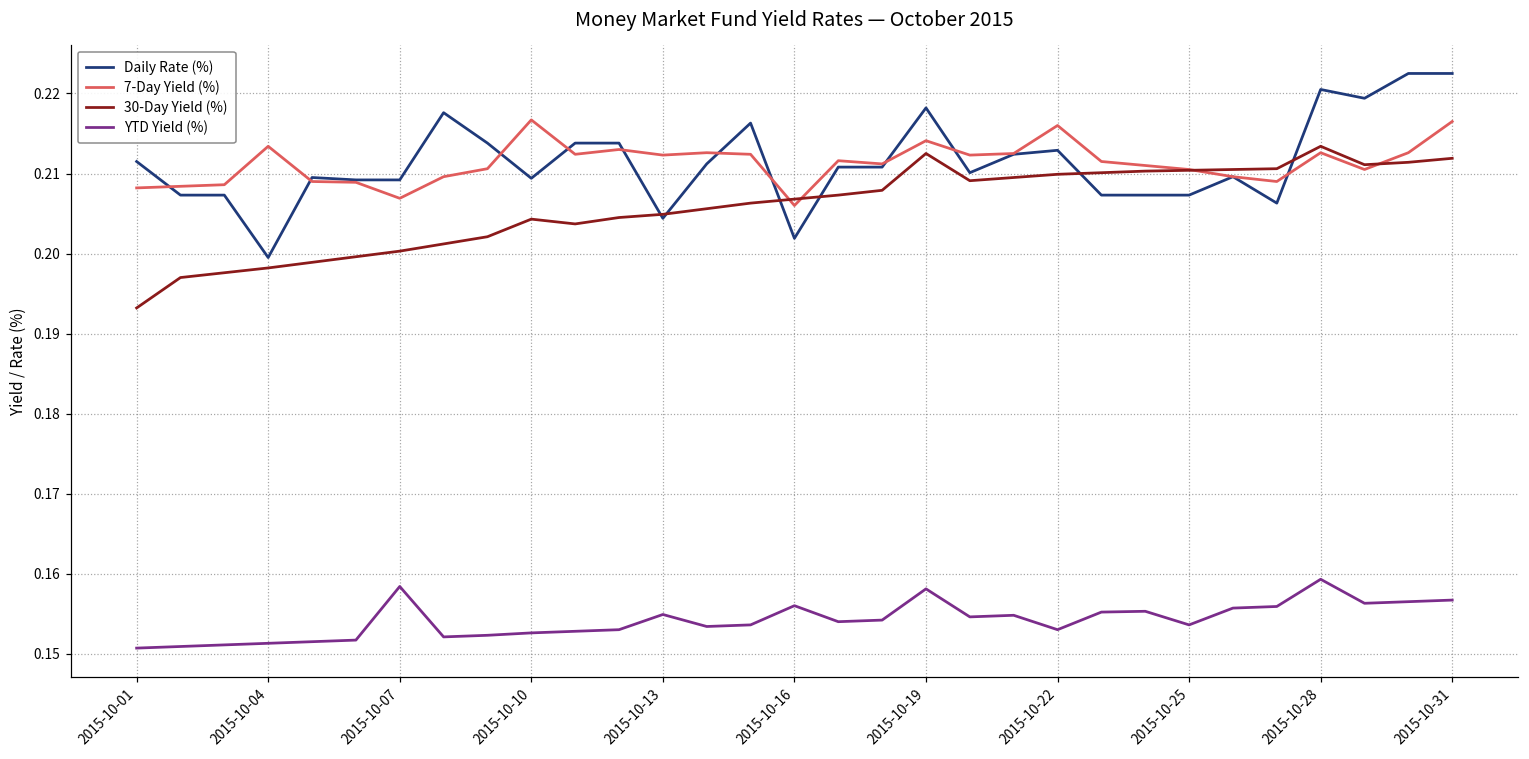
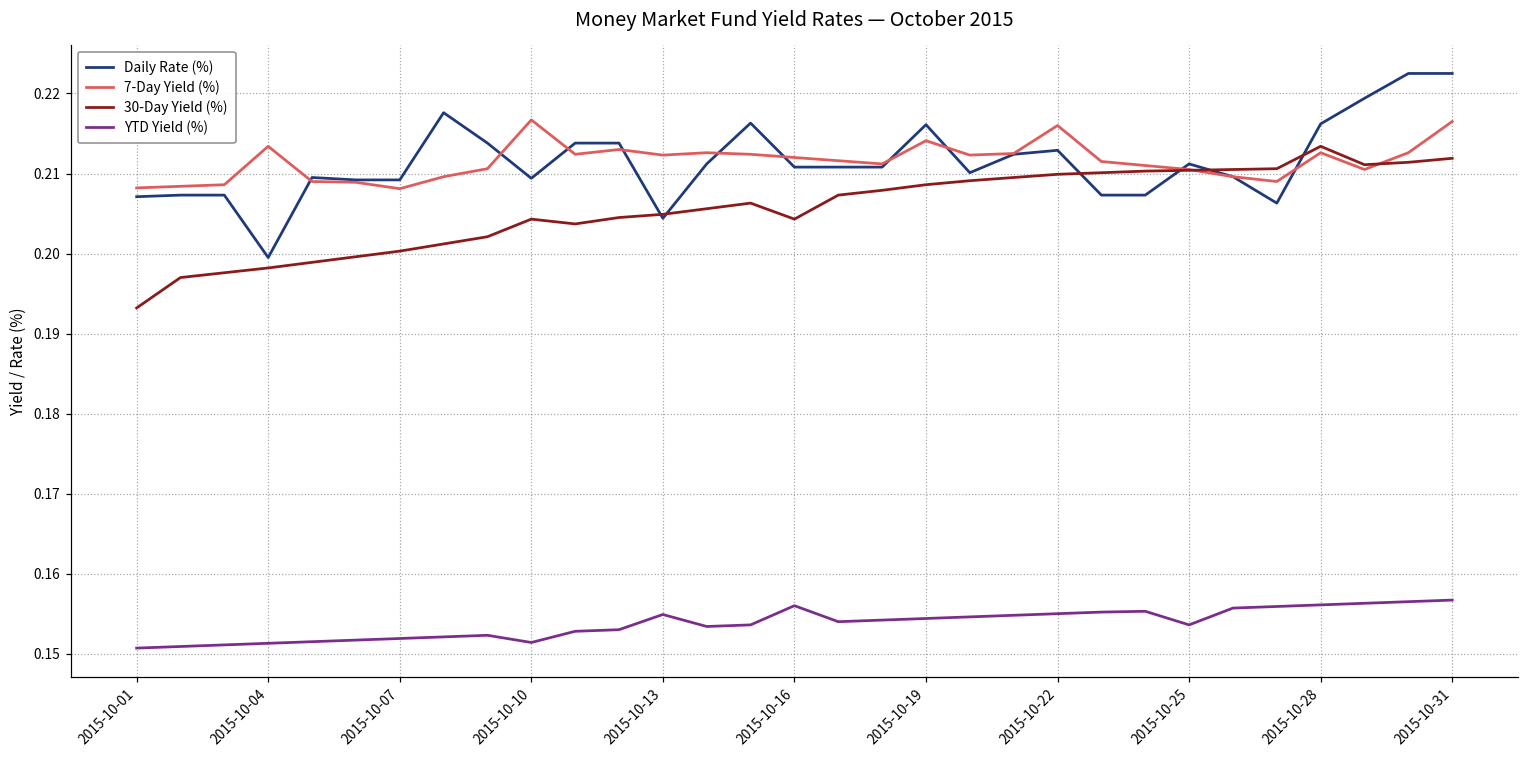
Daily Rate (%), 2015-10-01: 0.212 -> 0.207
7-Day Yield (%), 2015-10-07: 0.207 -> 0.208
YTD Yield (%), 2015-10-07: 0.158 -> 0.152
YTD Yield (%), 2015-10-10: 0.153 -> 0.151
Daily Rate (%), 2015-10-16: 0.202 -> 0.211
7-Day Yield (%), 2015-10-16: 0.206 -> 0.212
30-Day Yield (%), 2015-10-16: 0.207 -> 0.204
Daily Rate (%), 2015-10-19: 0.218 -> 0.216
30-Day Yield (%), 2015-10-19: 0.213 -> 0.209
YTD Yield (%), 2015-10-19: 0.158 -> 0.154
YTD Yield (%), 2015-10-22: 0.153 -> 0.155
Daily Rate (%), 2015-10-25: 0.207 -> 0.211
Daily Rate (%), 2015-10-28: 0.221 -> 0.216
YTD Yield (%), 2015-10-28: 0.159 -> 0.156
